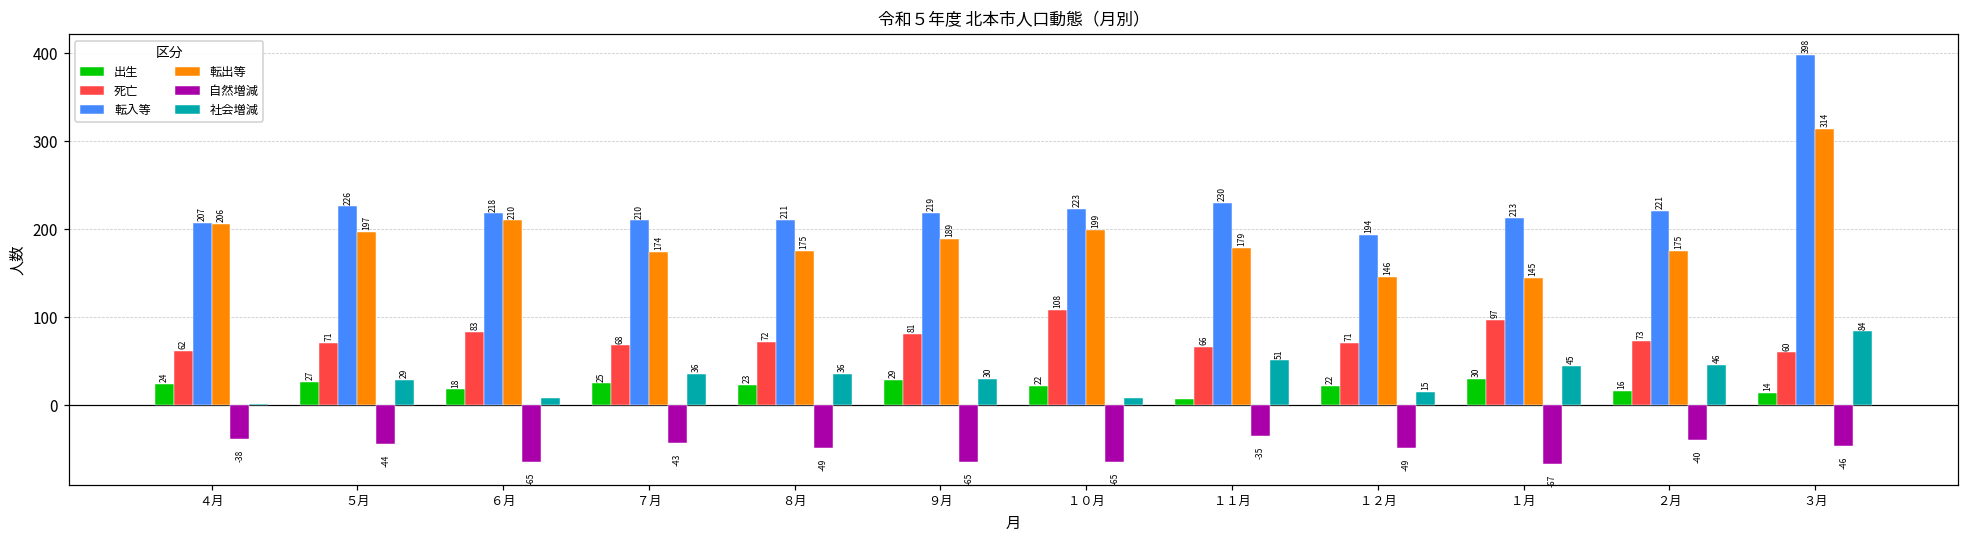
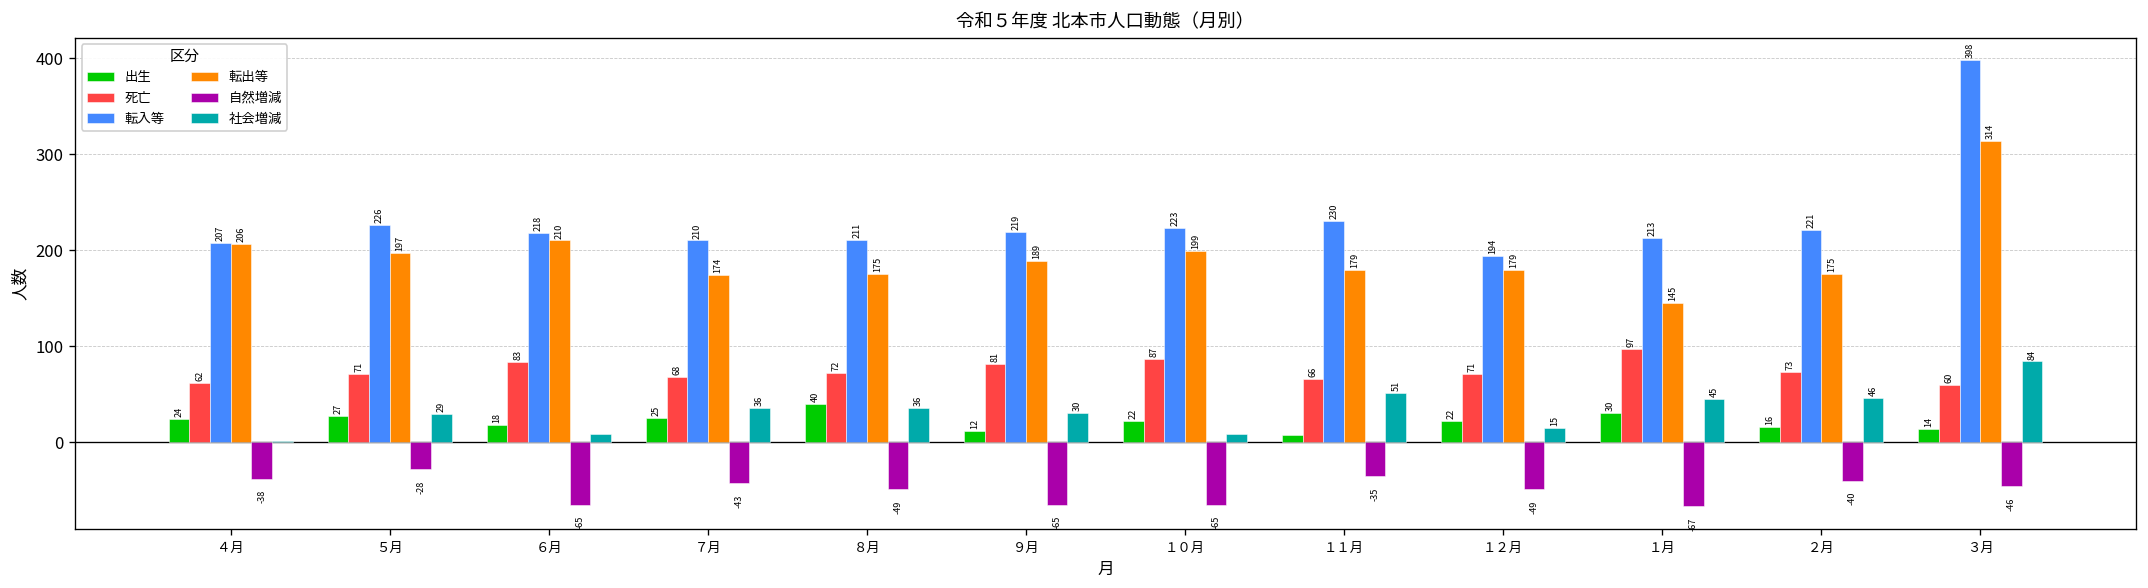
自然増減, ５月: -44 -> -28
出生, ８月: 23 -> 40
出生, ９月: 29 -> 12
死亡, １０月: 108 -> 87
転出等, １２月: 146 -> 179
